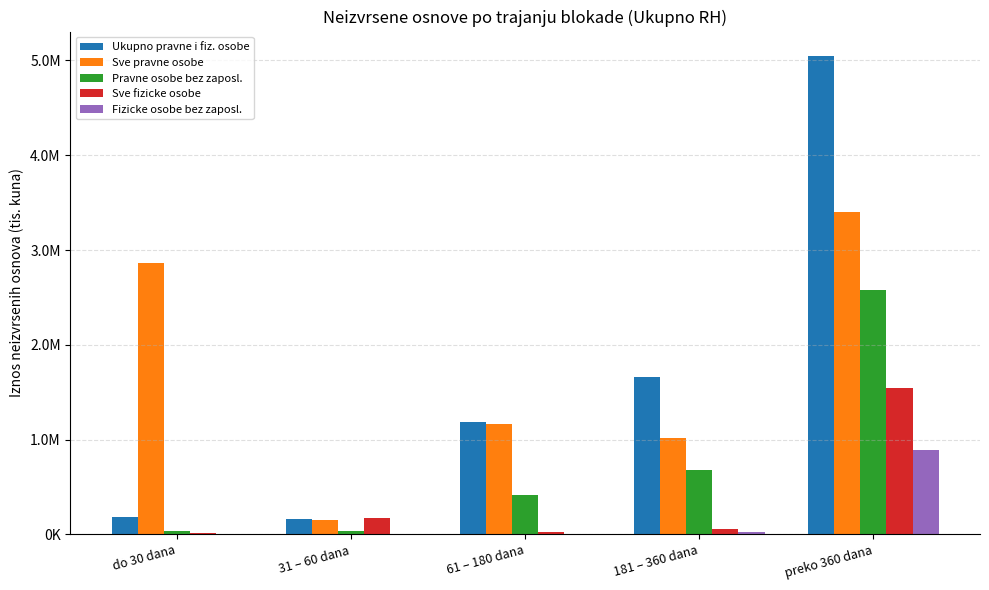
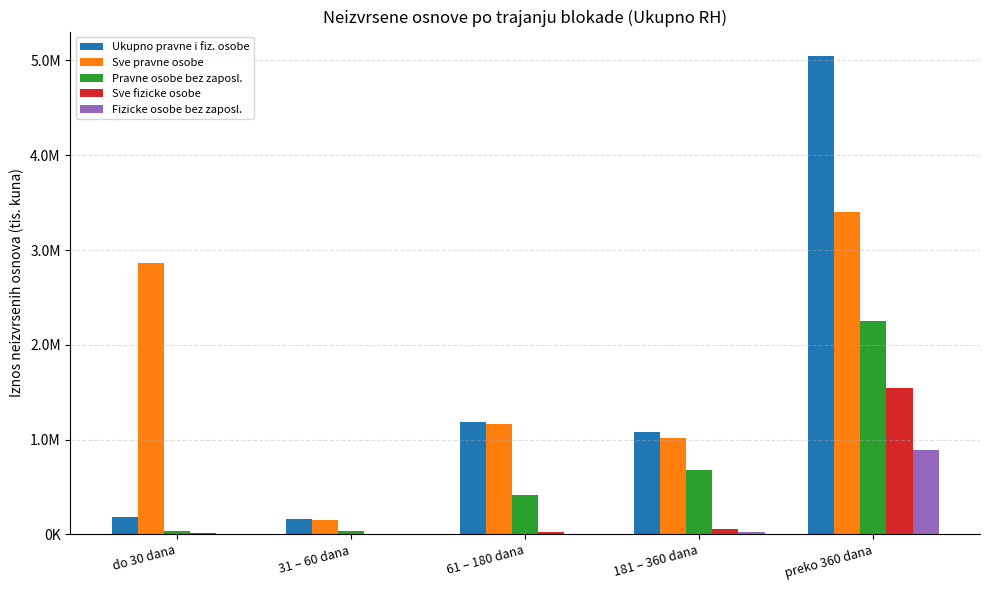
Sve fizicke osobe, 31 – 60 dana: 200000 -> 0
Ukupno pravne i fiz. osobe, 181 – 360 dana: 1700000 -> 1100000
Pravne osobe bez zaposl., preko 360 dana: 2600000 -> 2300000
